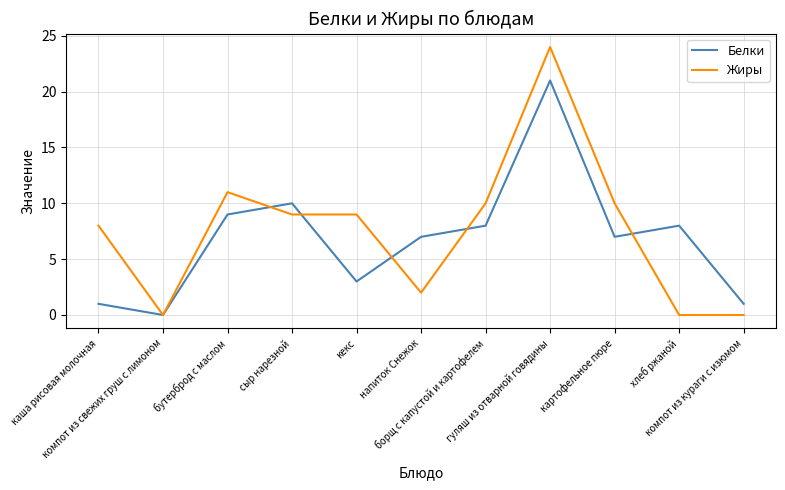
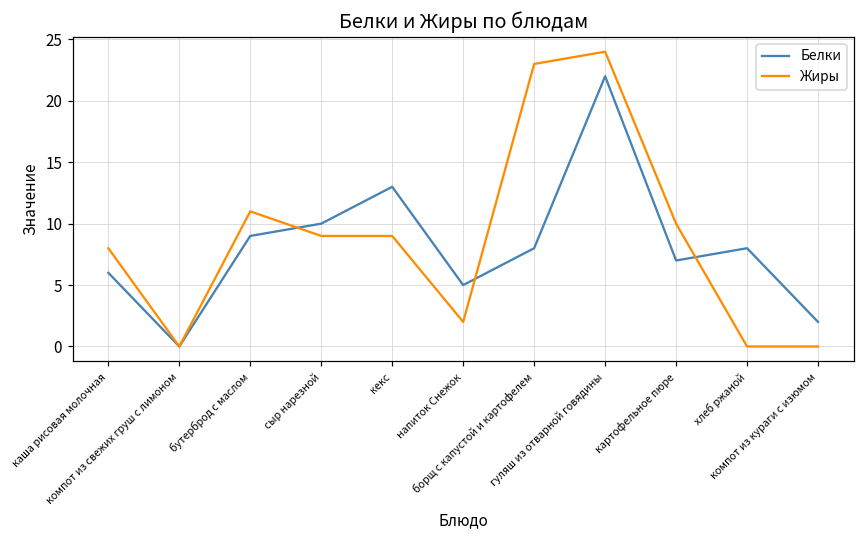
Белки, каша рисовая молочная: 1 -> 6
Белки, кекс: 3 -> 13
Белки, напиток Снежок: 7 -> 5
Жиры, борщ с капустой и картофелем: 10 -> 23
Белки, гуляш из отварной говядины: 21 -> 22
Белки, компот из кураги с изюмом: 1 -> 2
